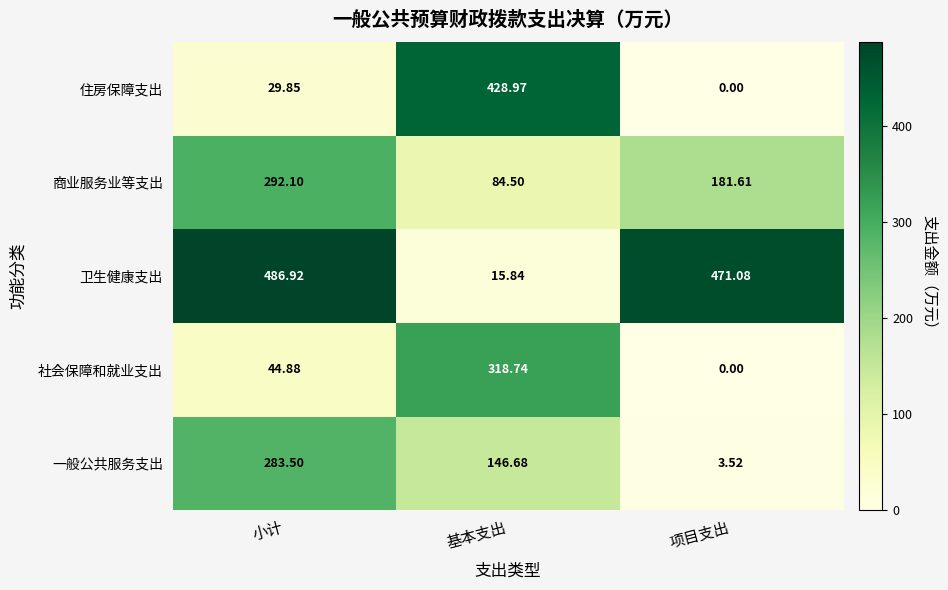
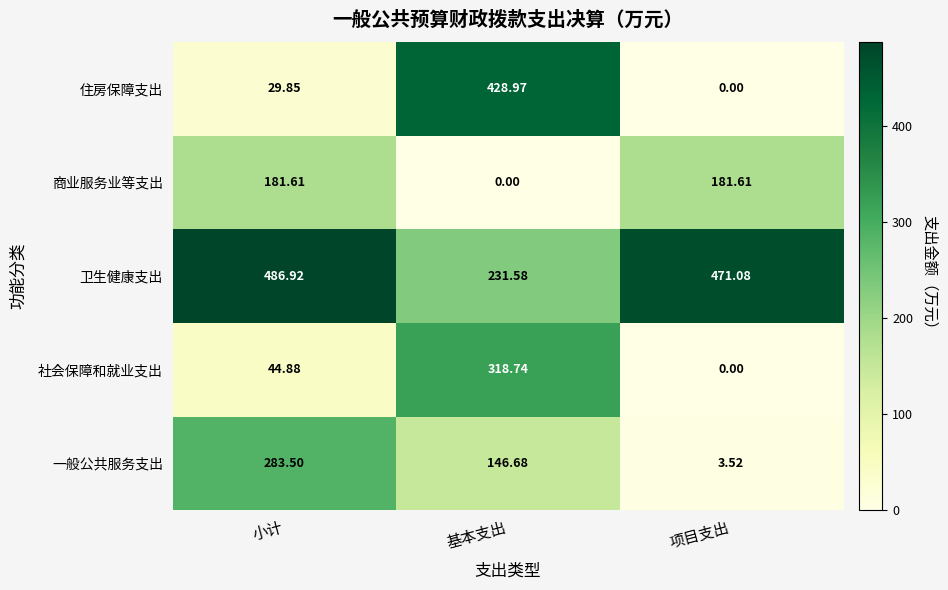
商业服务业等支出, 小计: 292.10 -> 181.61
商业服务业等支出, 基本支出: 84.50 -> 0.00
卫生健康支出, 基本支出: 15.84 -> 231.58
